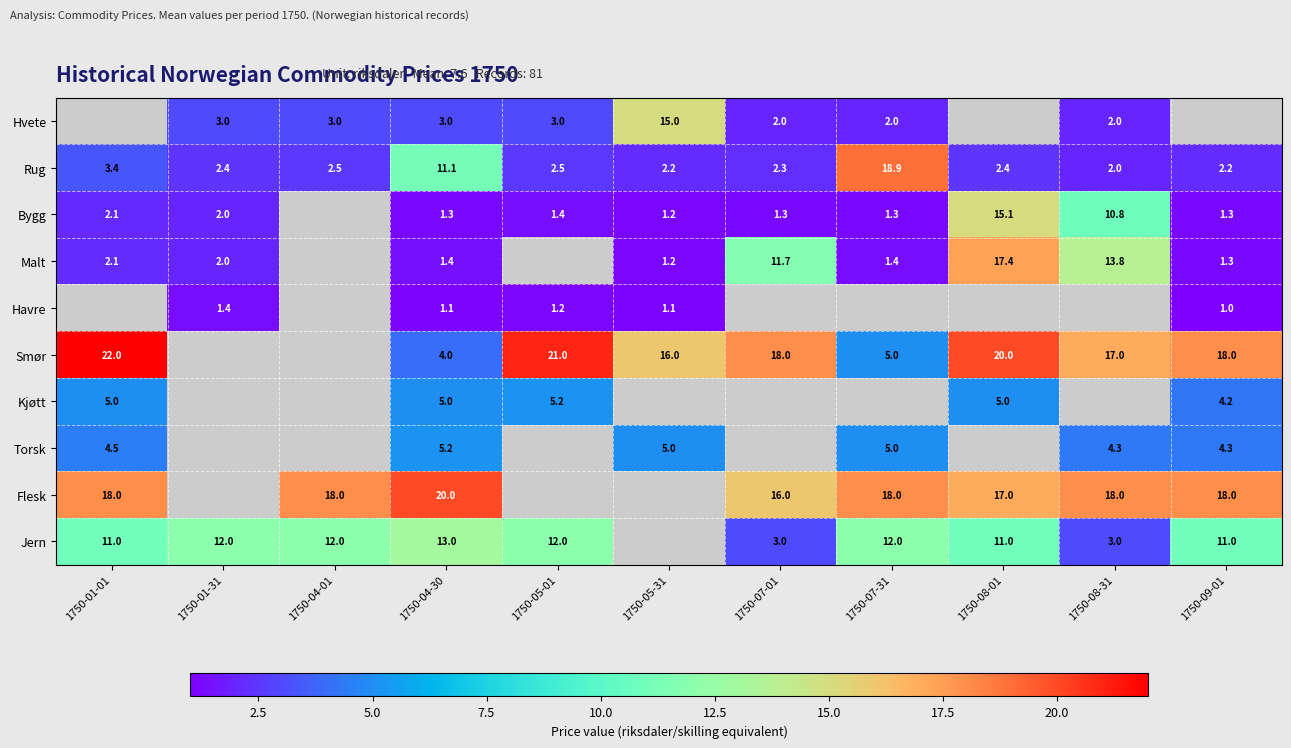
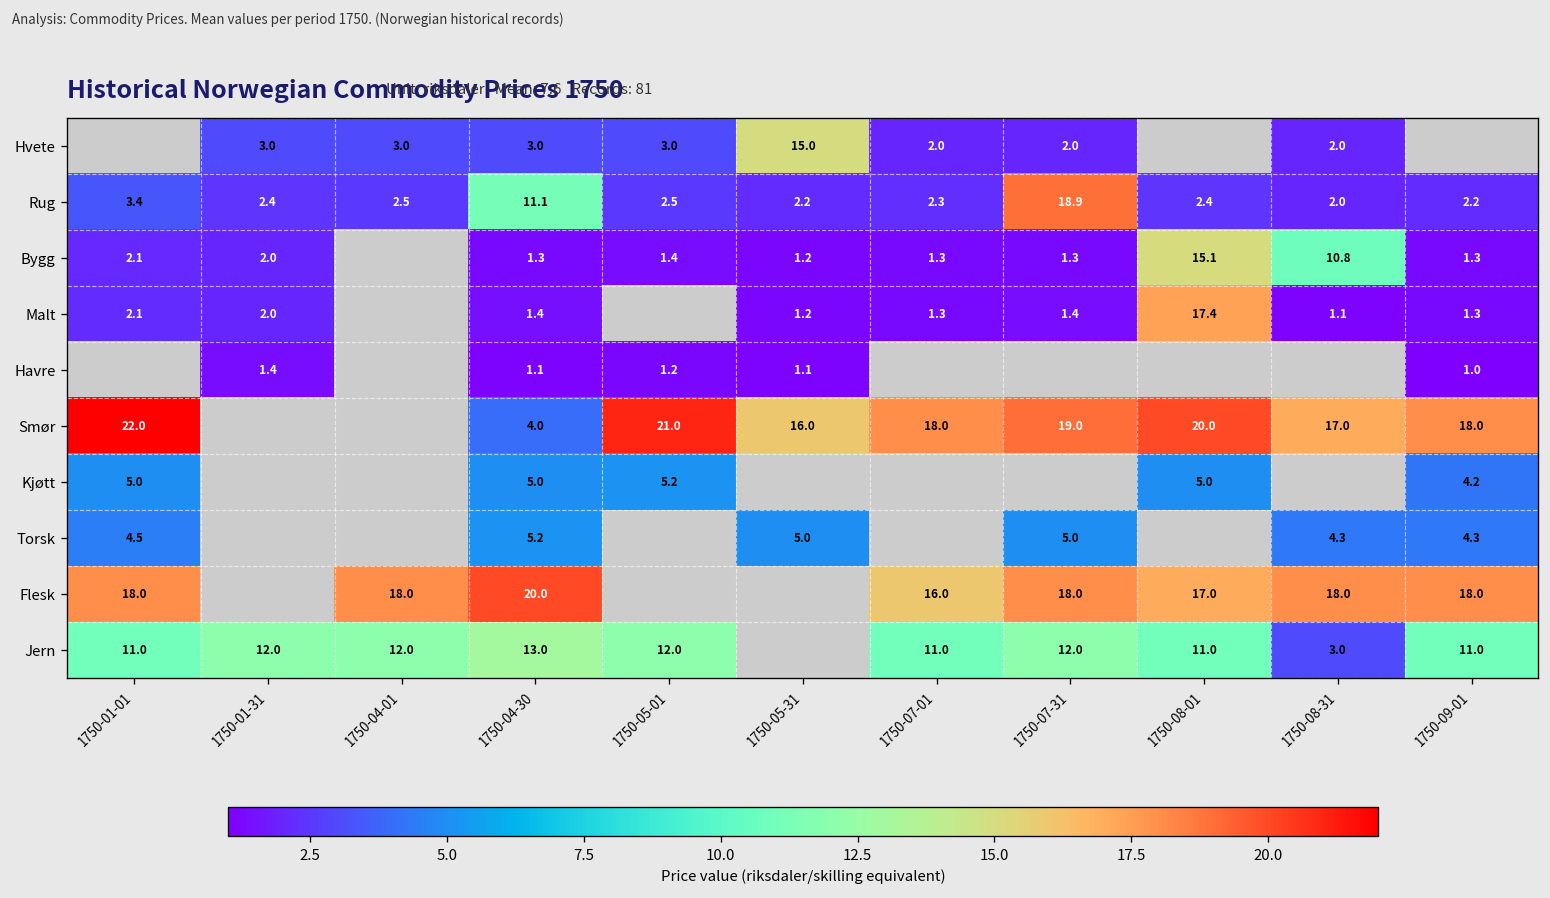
Malt, 1750-07-01: 11.7 -> 1.3
Malt, 1750-08-31: 13.8 -> 1.1
Smør, 1750-07-31: 5.0 -> 19.0
Jern, 1750-07-01: 3.0 -> 11.0
